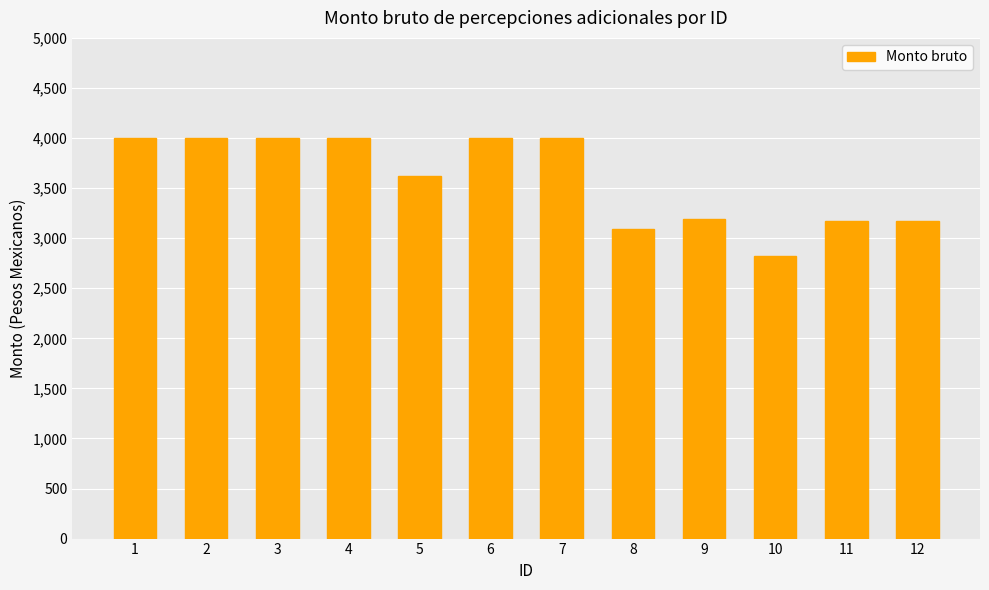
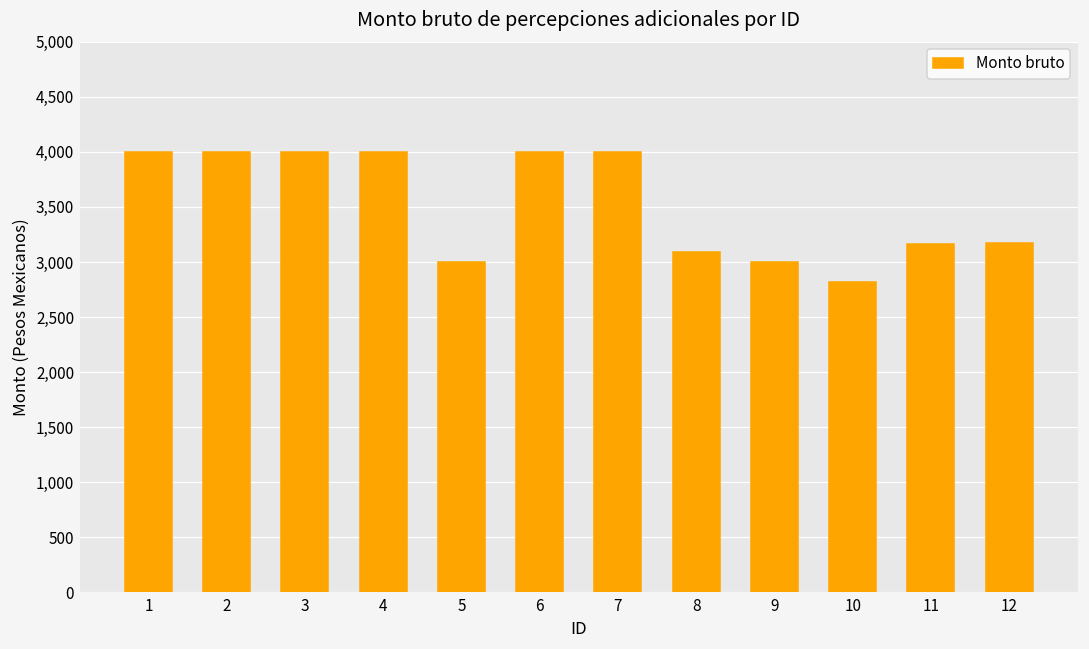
5: 3,620 -> 3,000
9: 3,200 -> 3,000
